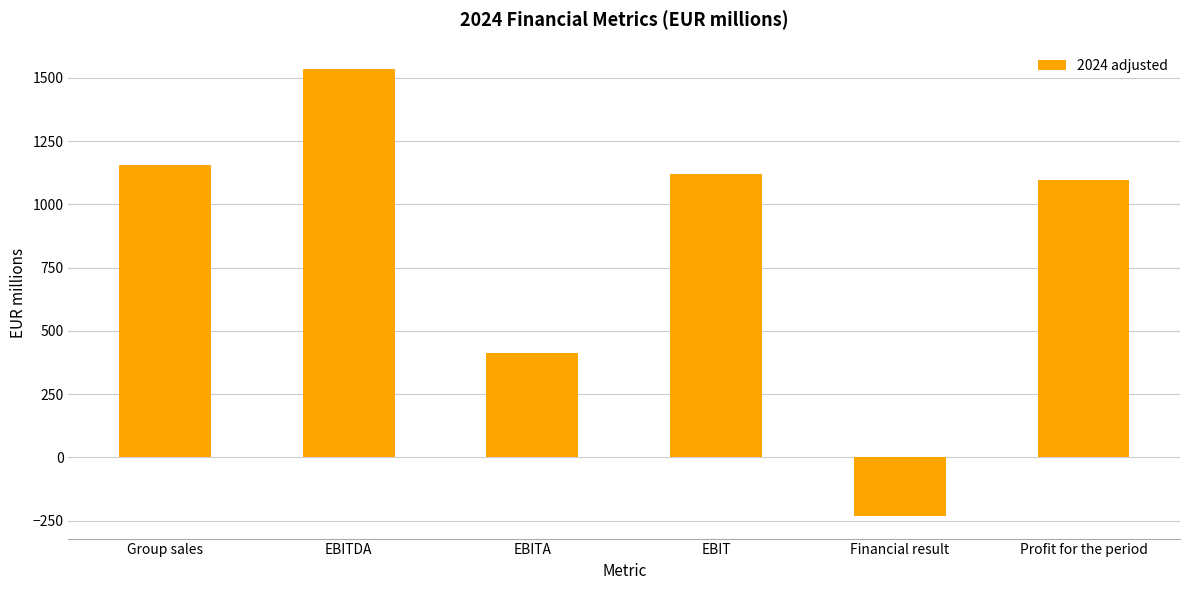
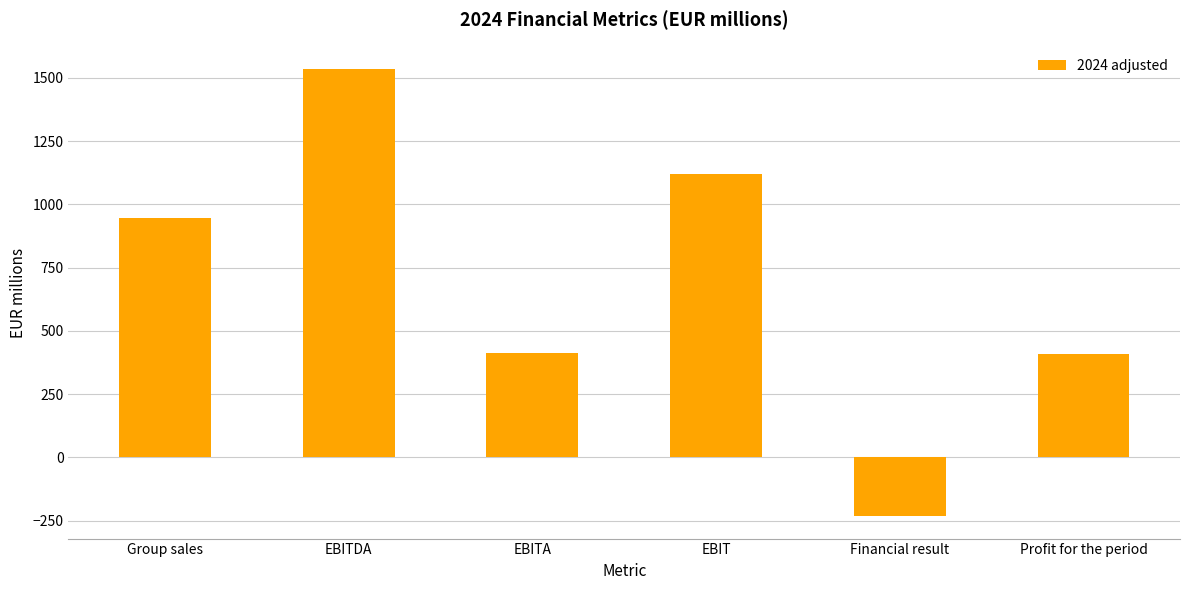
Group sales: 1160 -> 950
Profit for the period: 1100 -> 410
